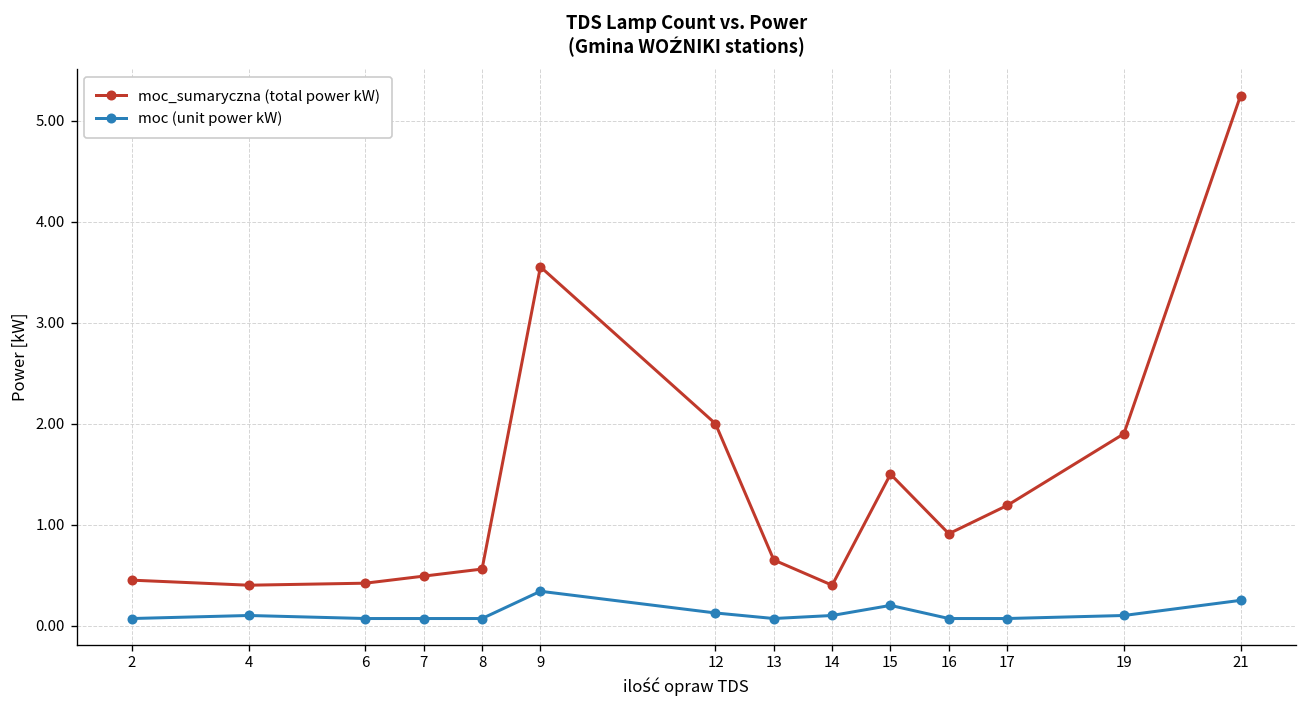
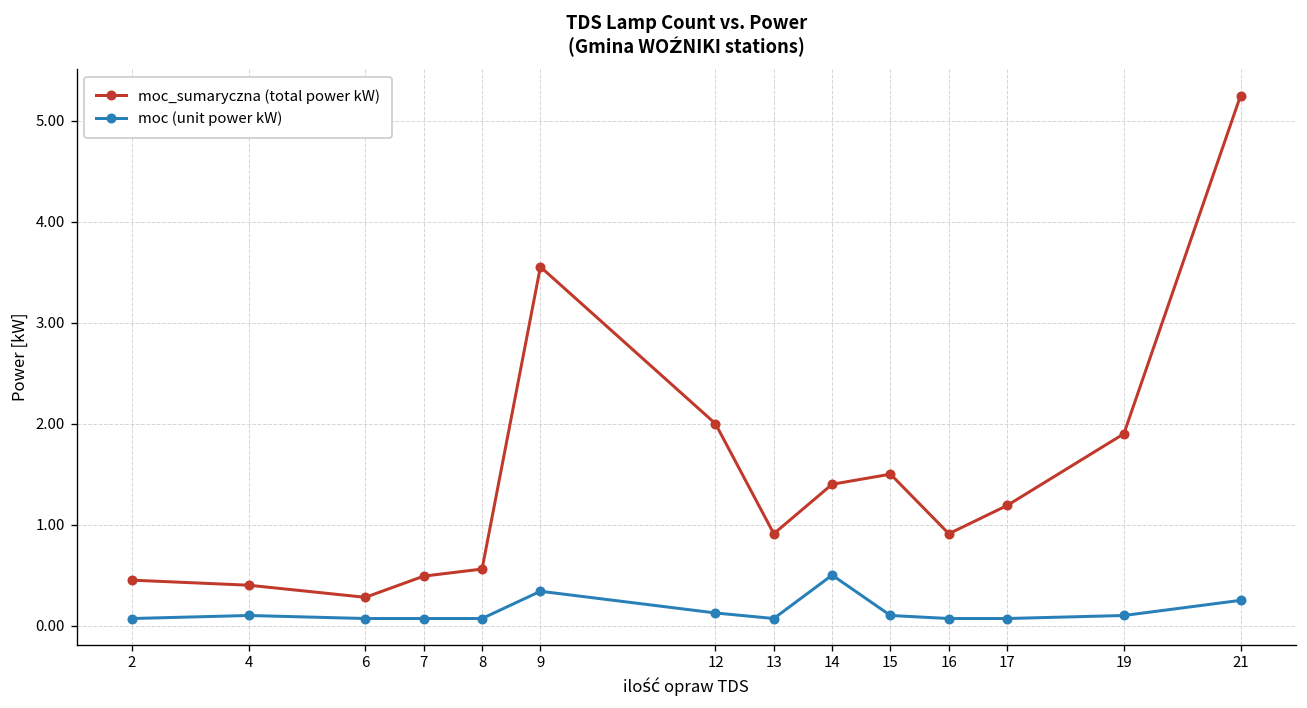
moc_sumaryczna (total power kW), 6: 0.4 -> 0.3
moc_sumaryczna (total power kW), 13: 0.7 -> 0.9
moc_sumaryczna (total power kW), 14: 0.4 -> 1.4
moc (unit power kW), 14: 0.1 -> 0.5
moc (unit power kW), 15: 0.2 -> 0.1
